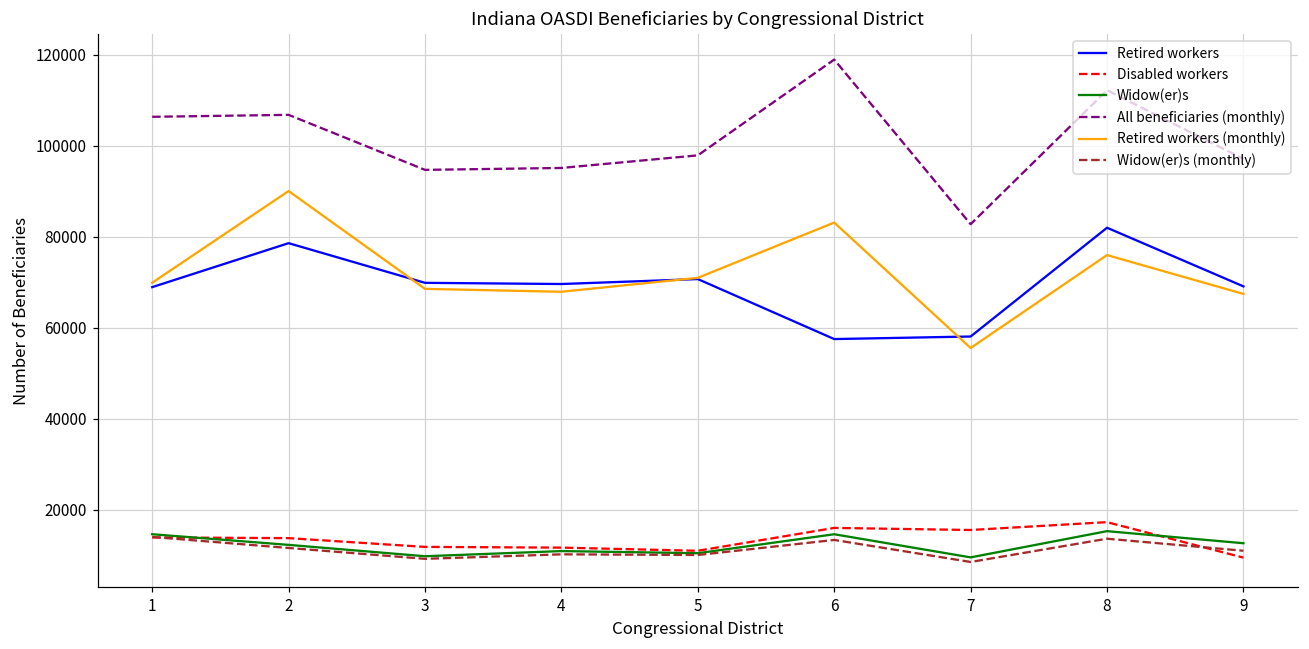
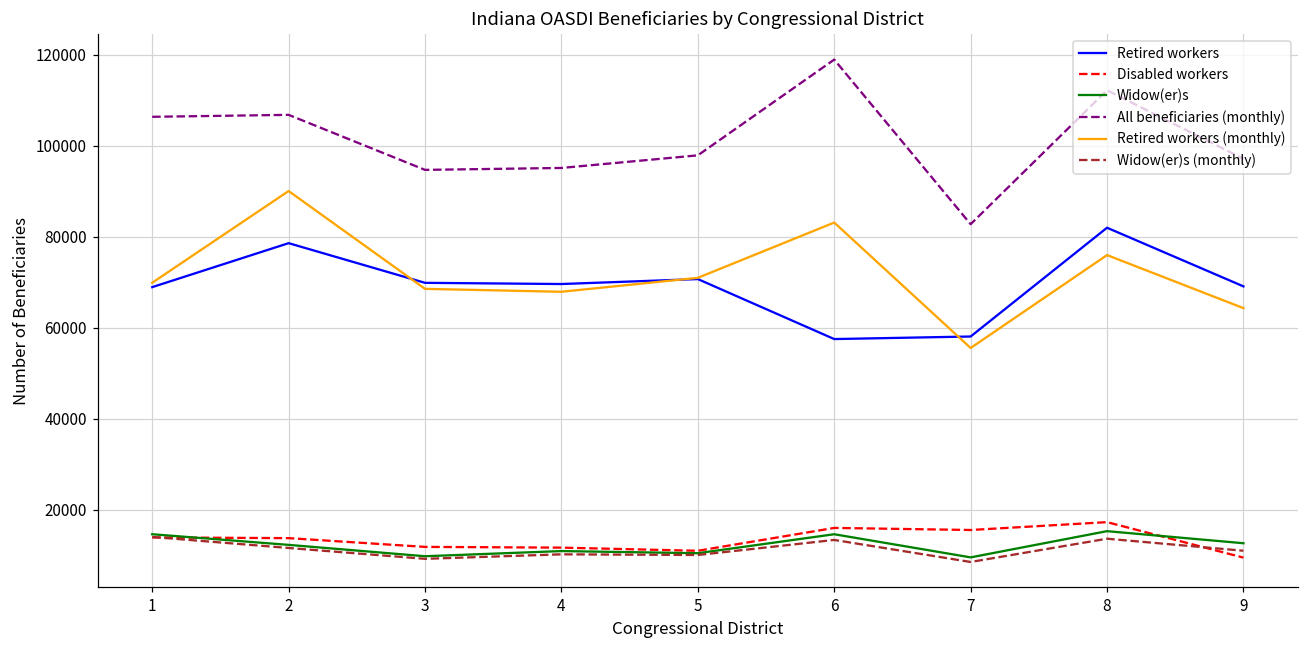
Retired workers (monthly), 9: 67000 -> 64000
